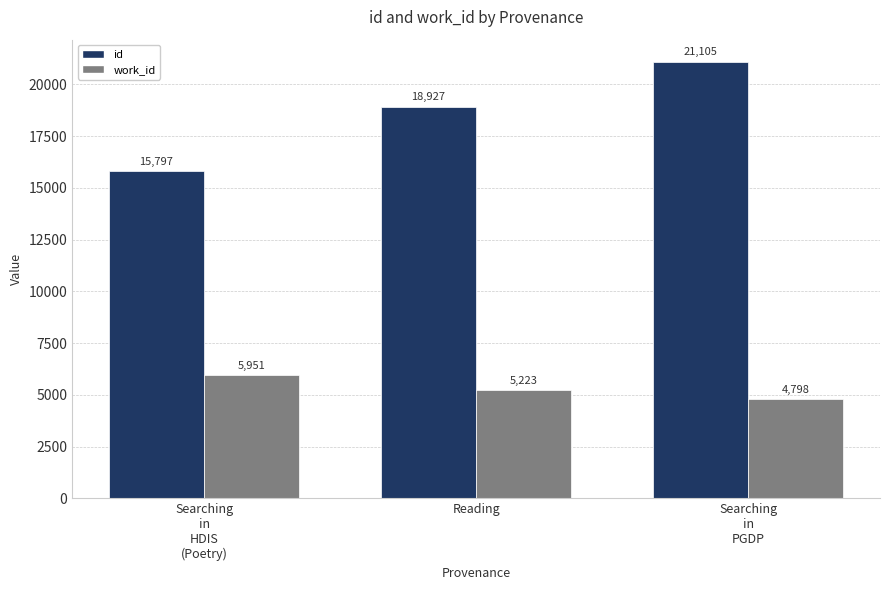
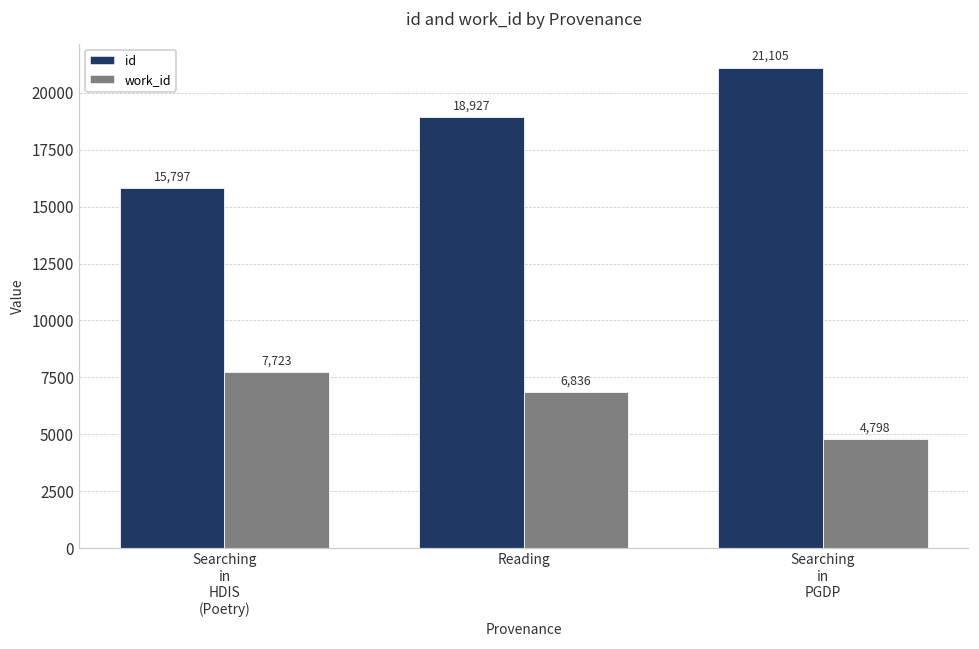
work_id, Searching in HDIS (Poetry): 5,951 -> 7,723
work_id, Reading: 5,223 -> 6,836
